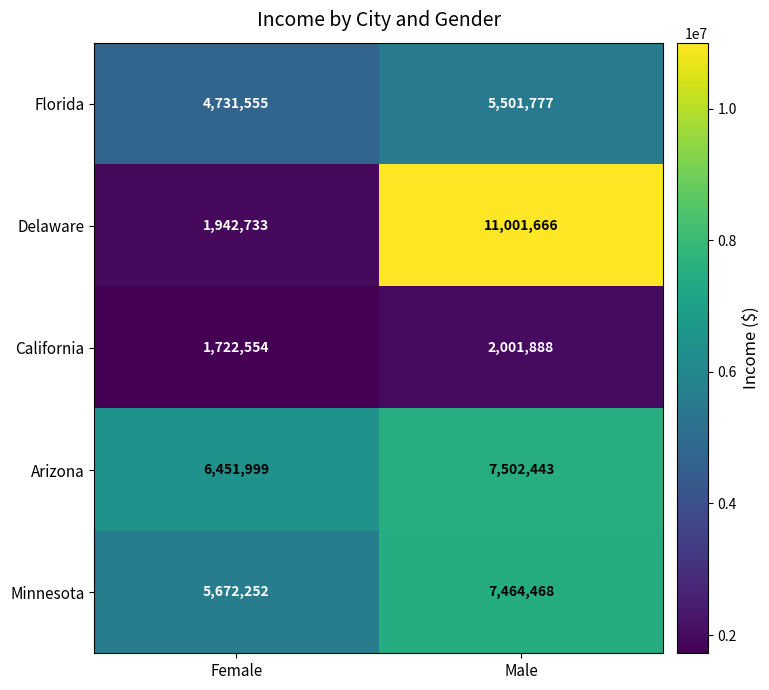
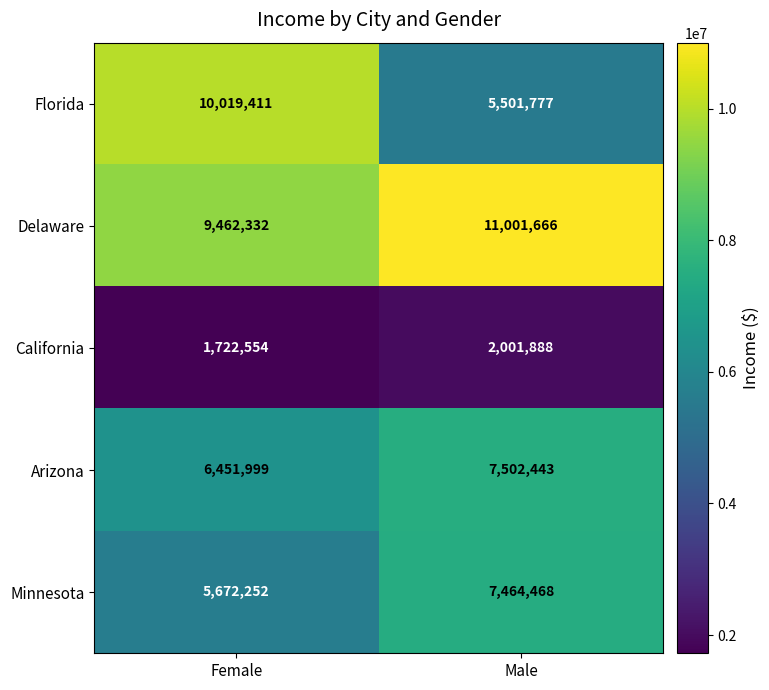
Florida, Female: 4,731,555 -> 10,019,411
Delaware, Female: 1,942,733 -> 9,462,332
